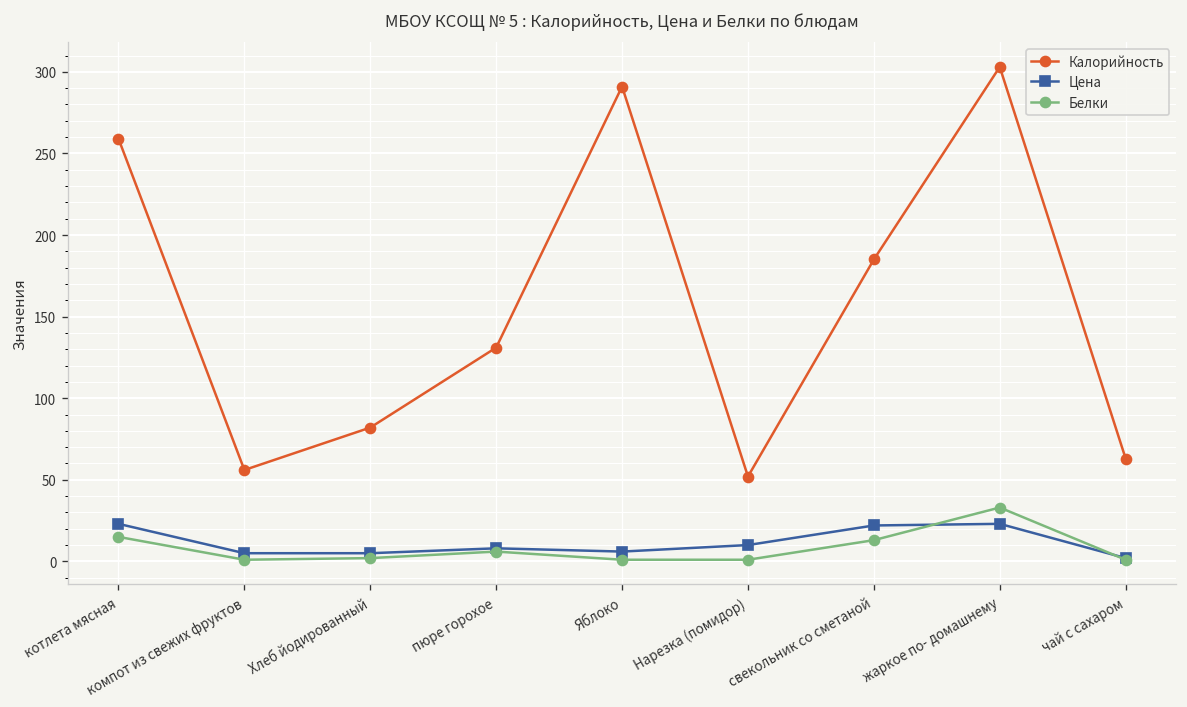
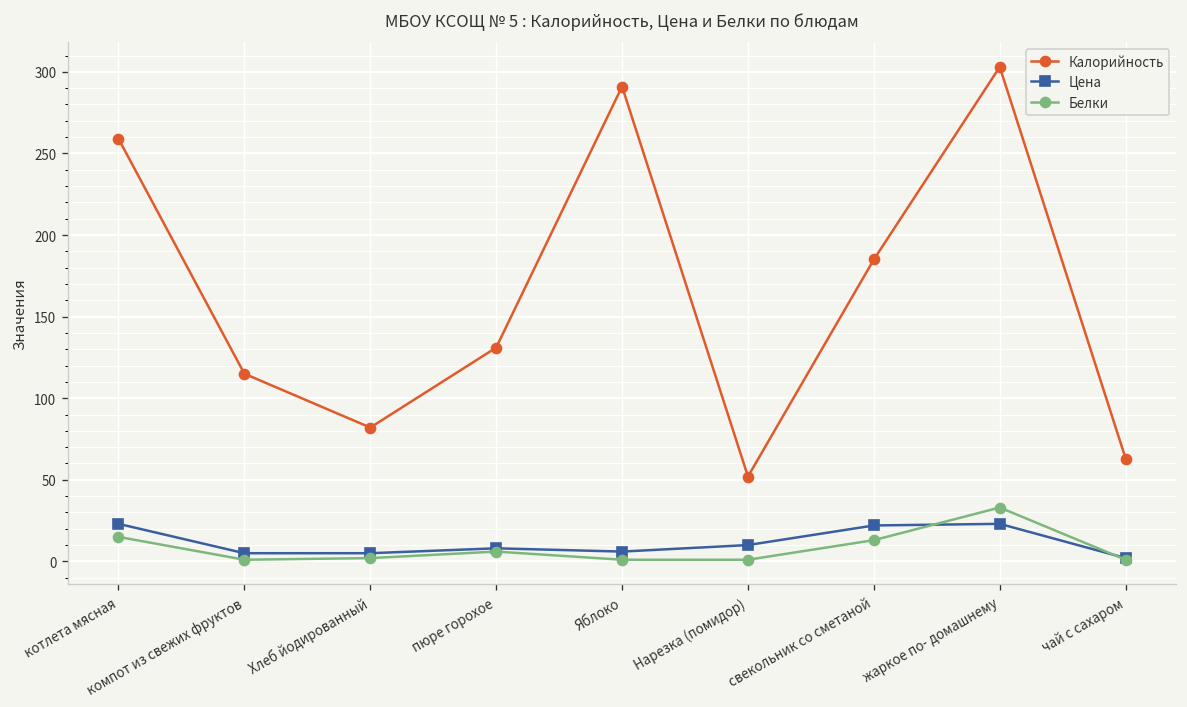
Калорийность, компот из свежих фруктов: 56 -> 115
